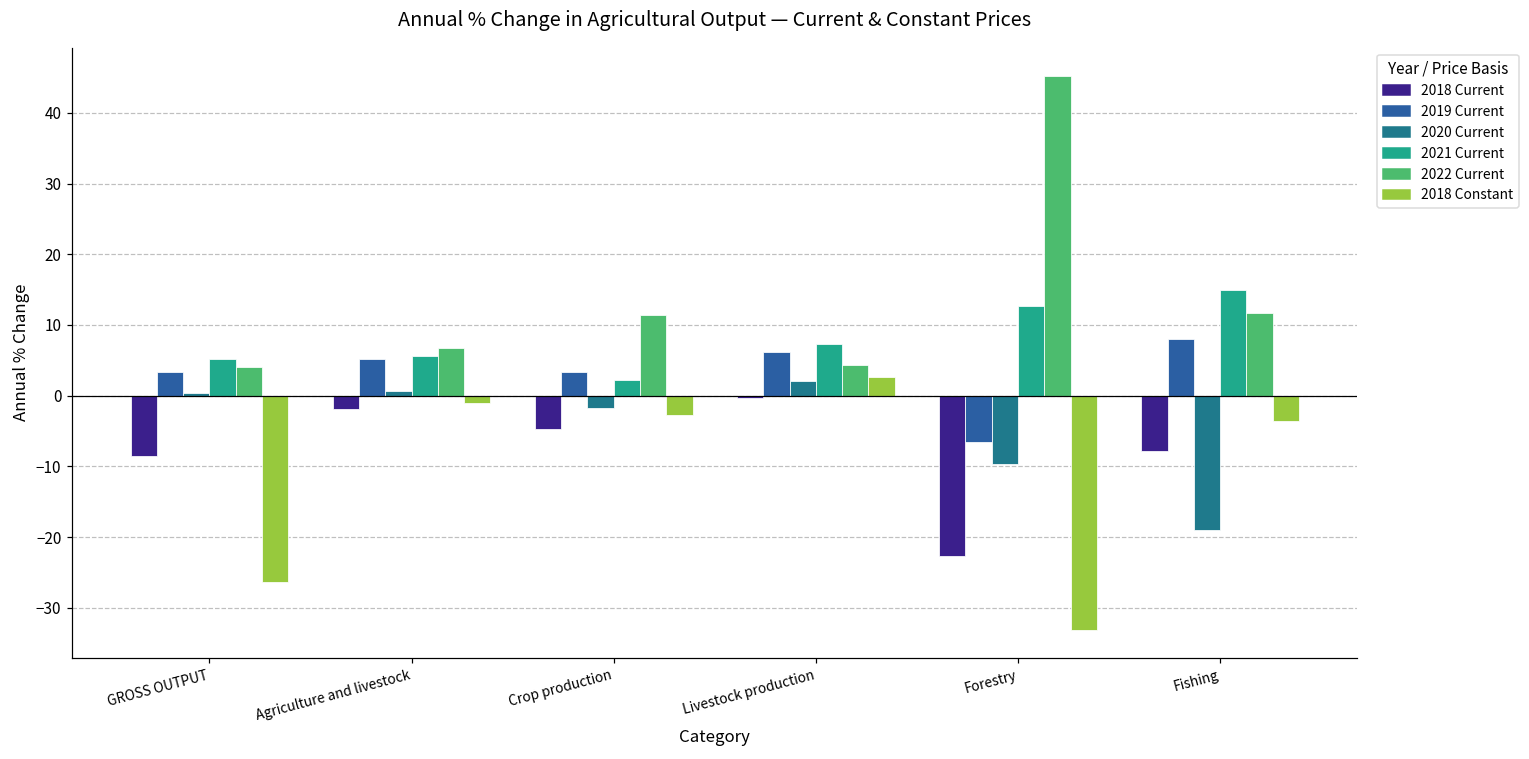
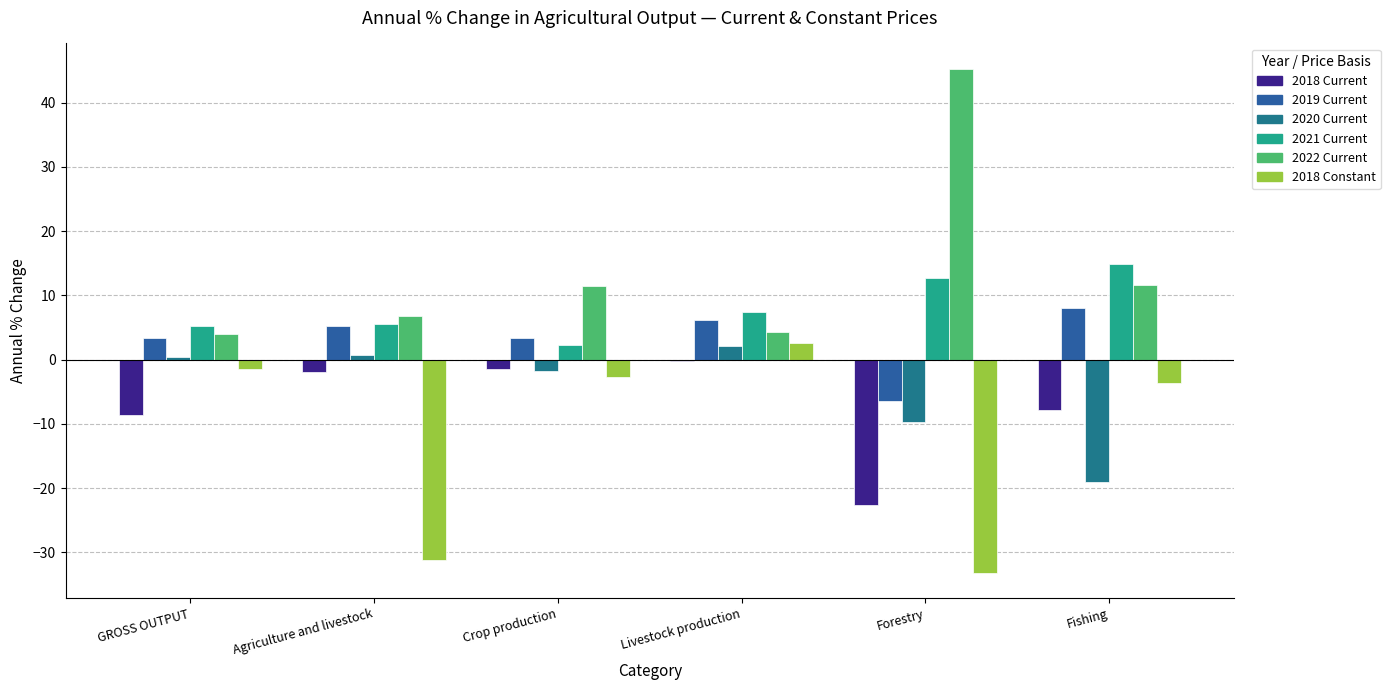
2018 Constant, GROSS OUTPUT: -26 -> -2
2018 Constant, Agriculture and livestock: -1 -> -31
2018 Current, Crop production: -5 -> -2
